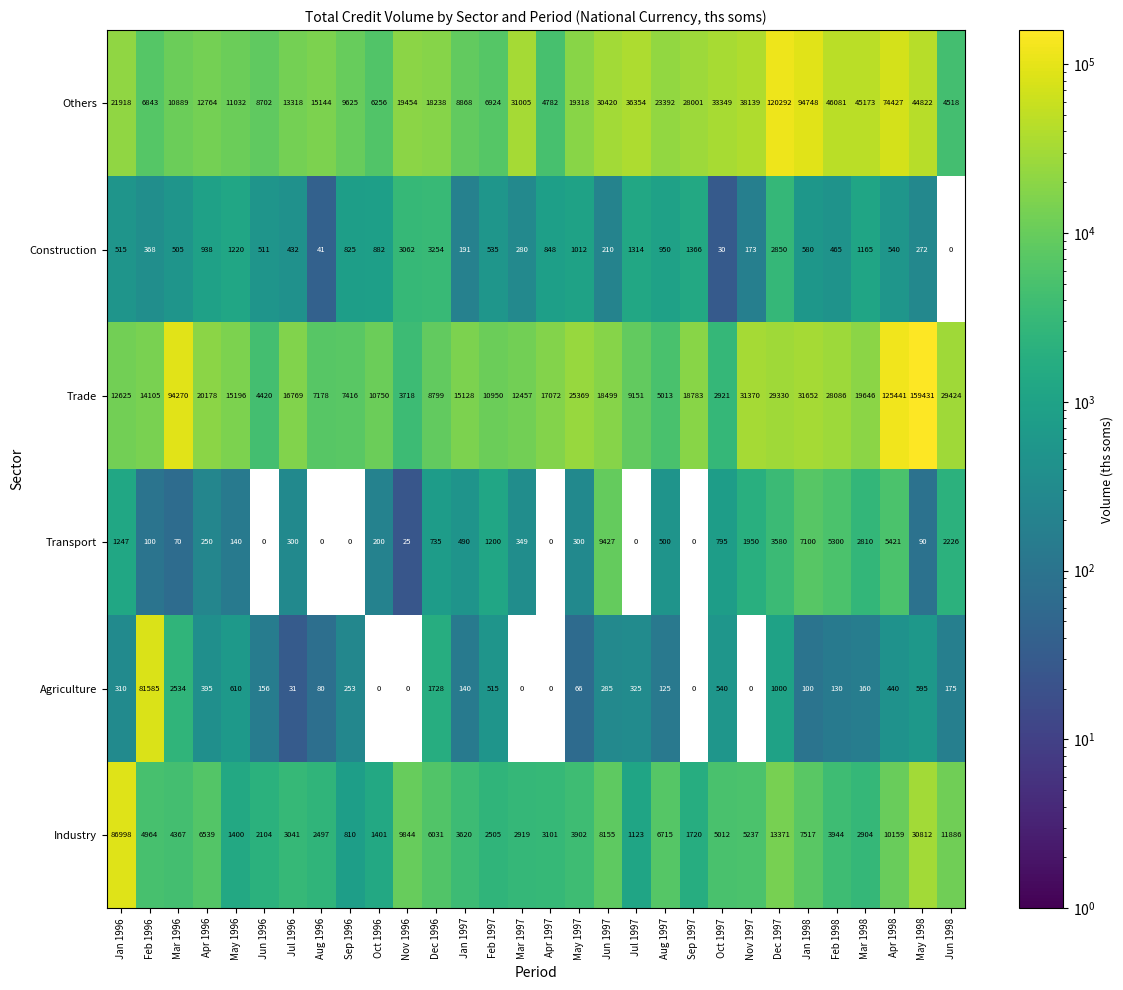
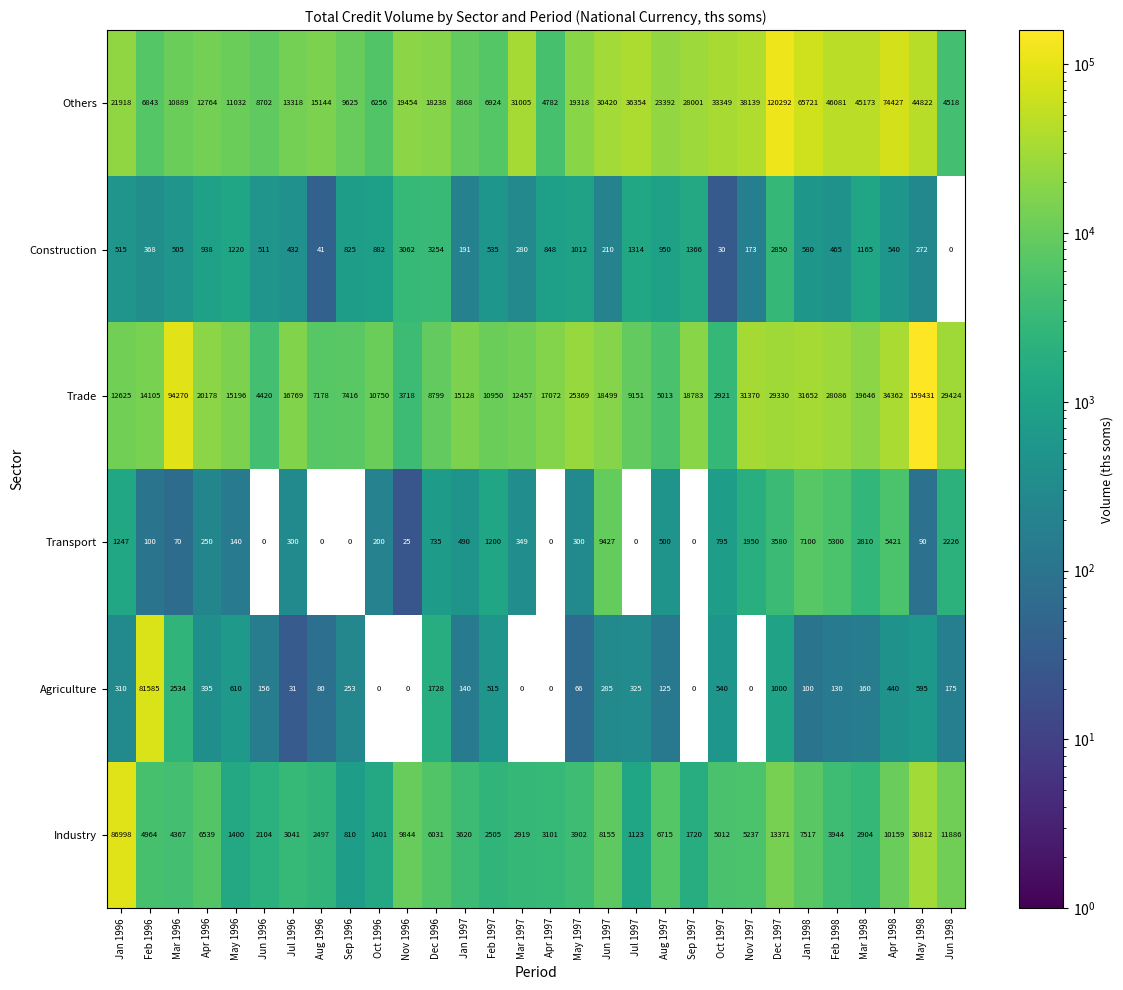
Others, Jan 1998: 94748 -> 65721
Trade, Apr 1998: 125441 -> 34362
